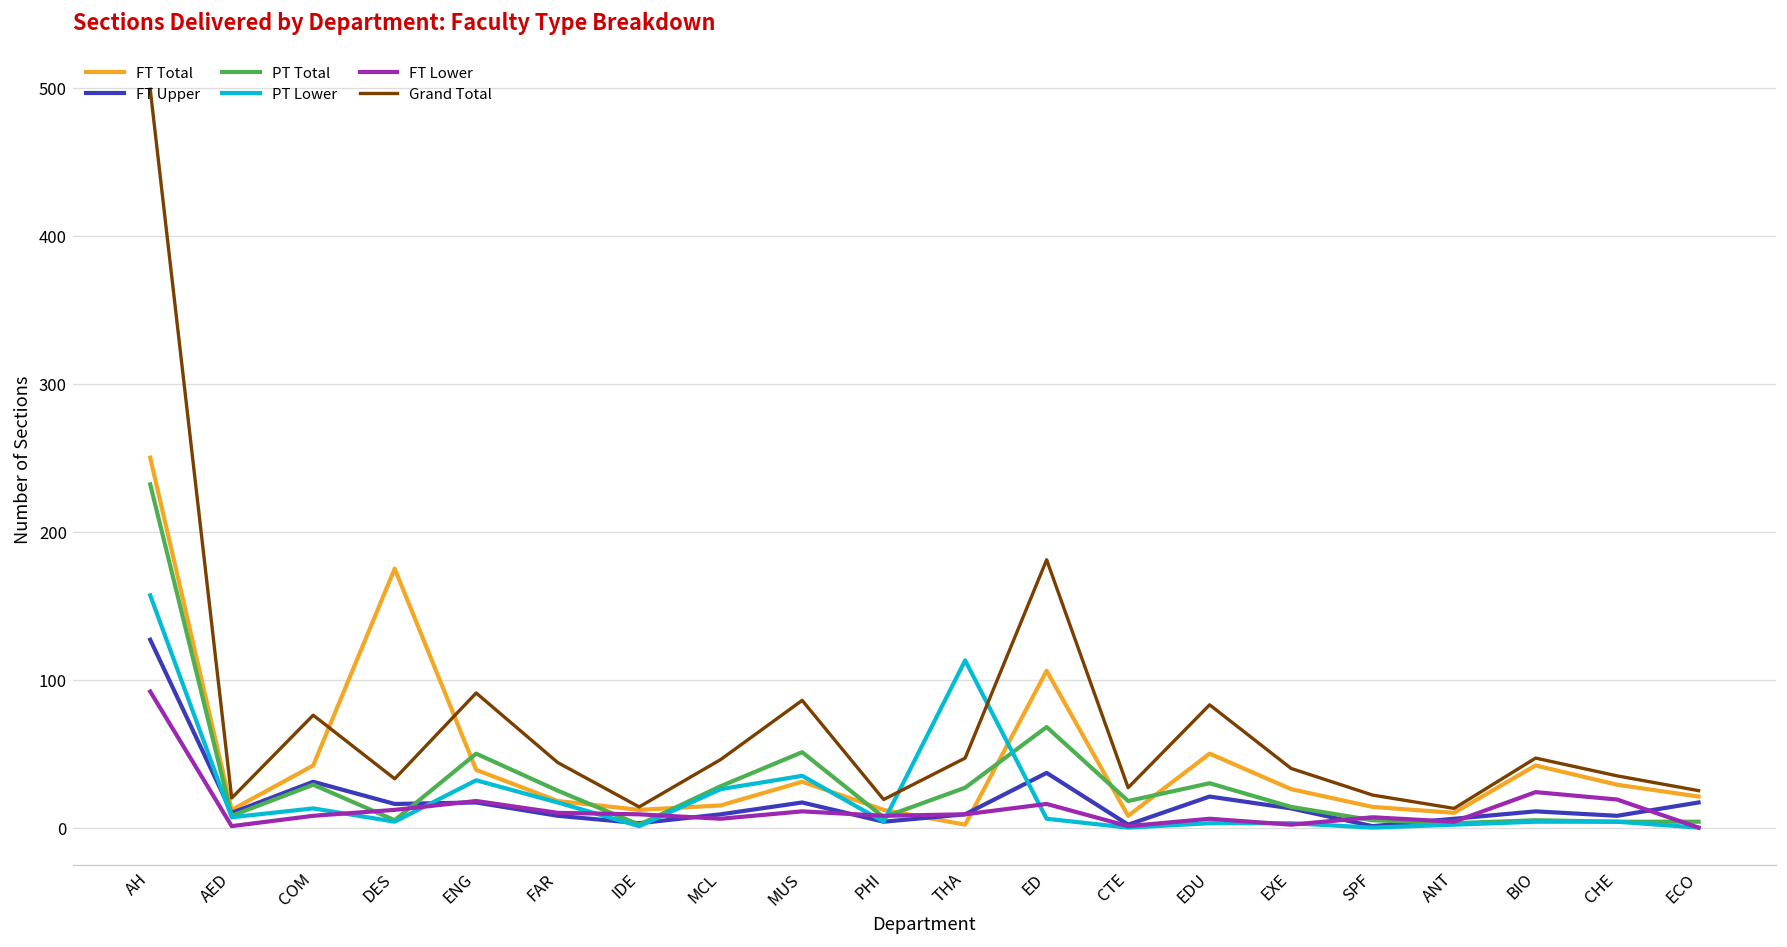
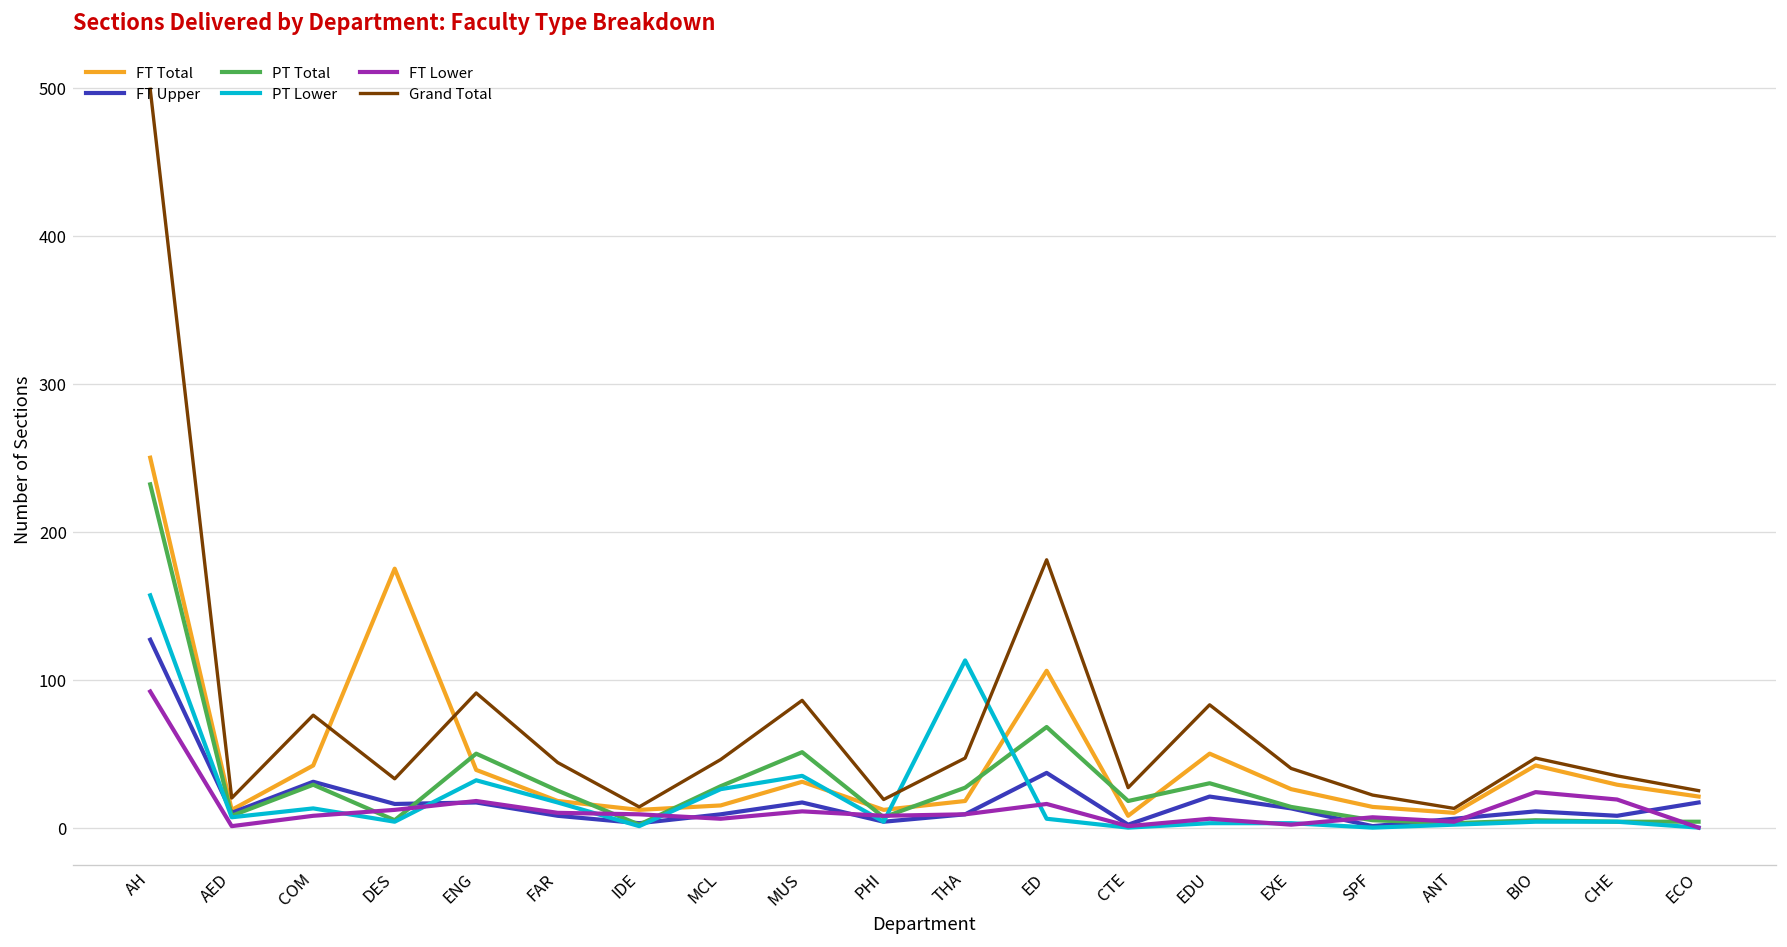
FT Total, THA: 2 -> 18
